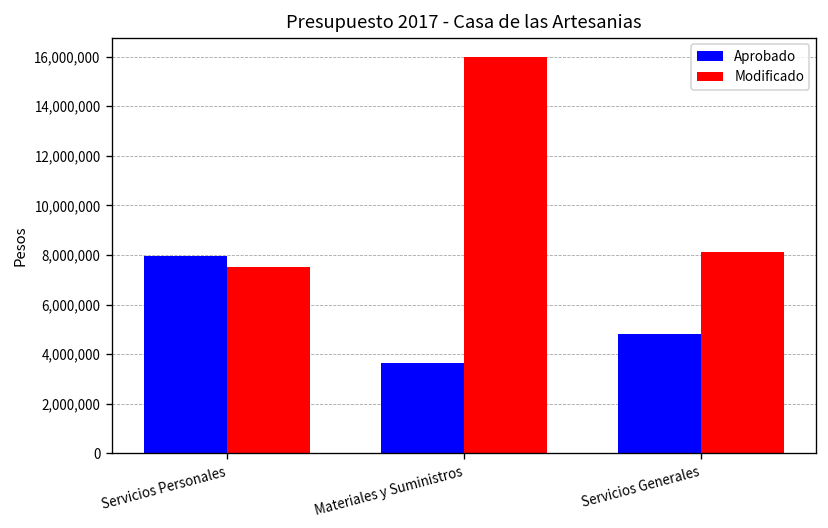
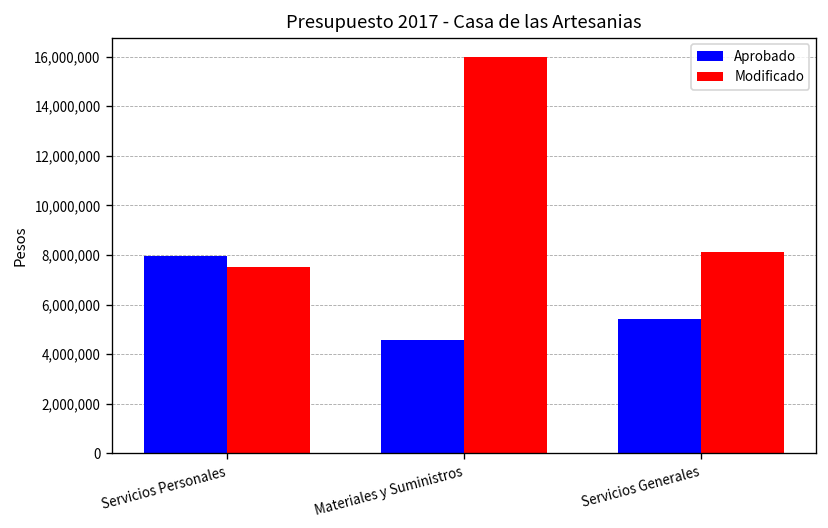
Aprobado, Materiales y Suministros: 3,700,000 -> 4,600,000
Aprobado, Servicios Generales: 4,800,000 -> 5,400,000
